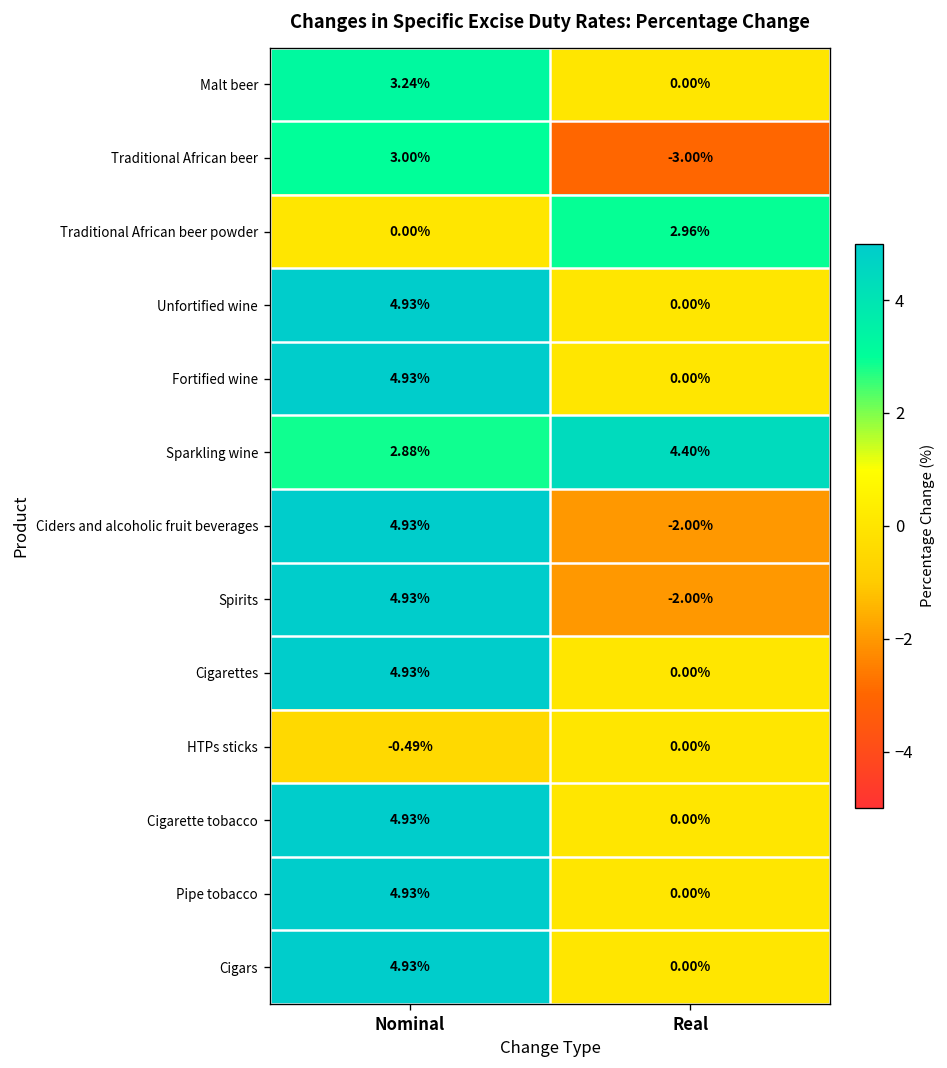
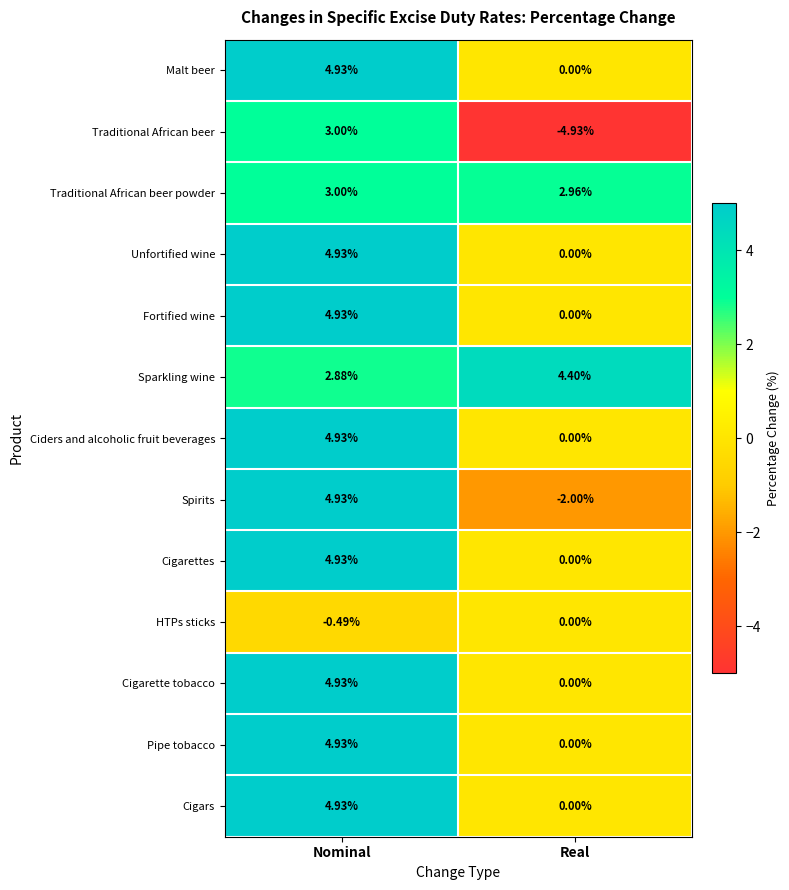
Malt beer, Nominal: 3.24% -> 4.93%
Traditional African beer, Real: -3.00% -> -4.93%
Traditional African beer powder, Nominal: 0.00% -> 3.00%
Ciders and alcoholic fruit beverages, Real: -2.00% -> 0.00%
